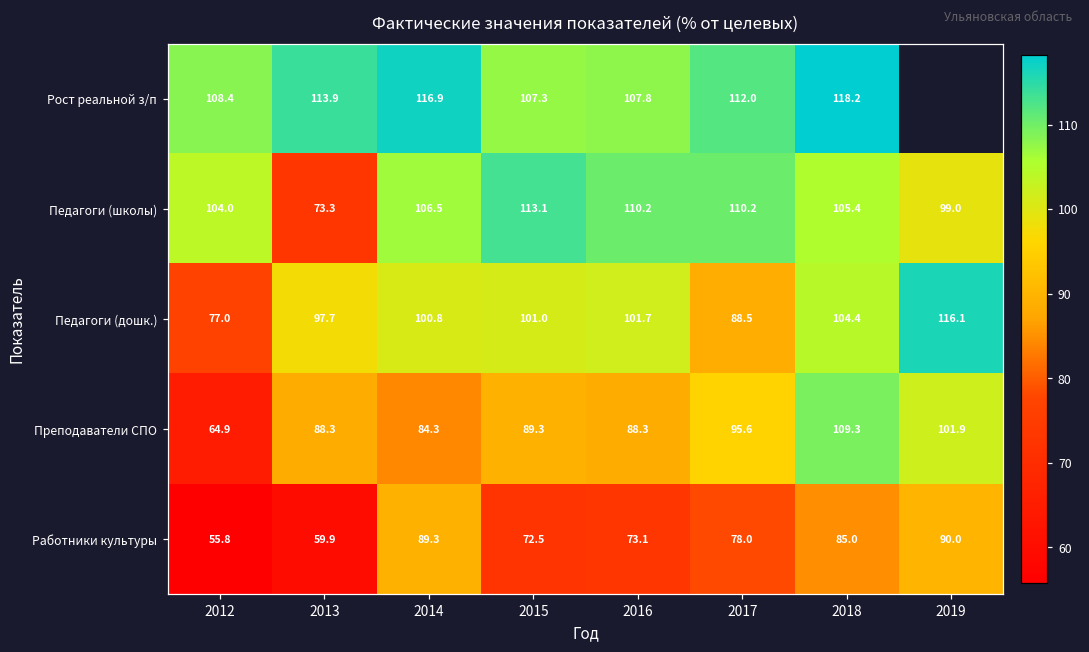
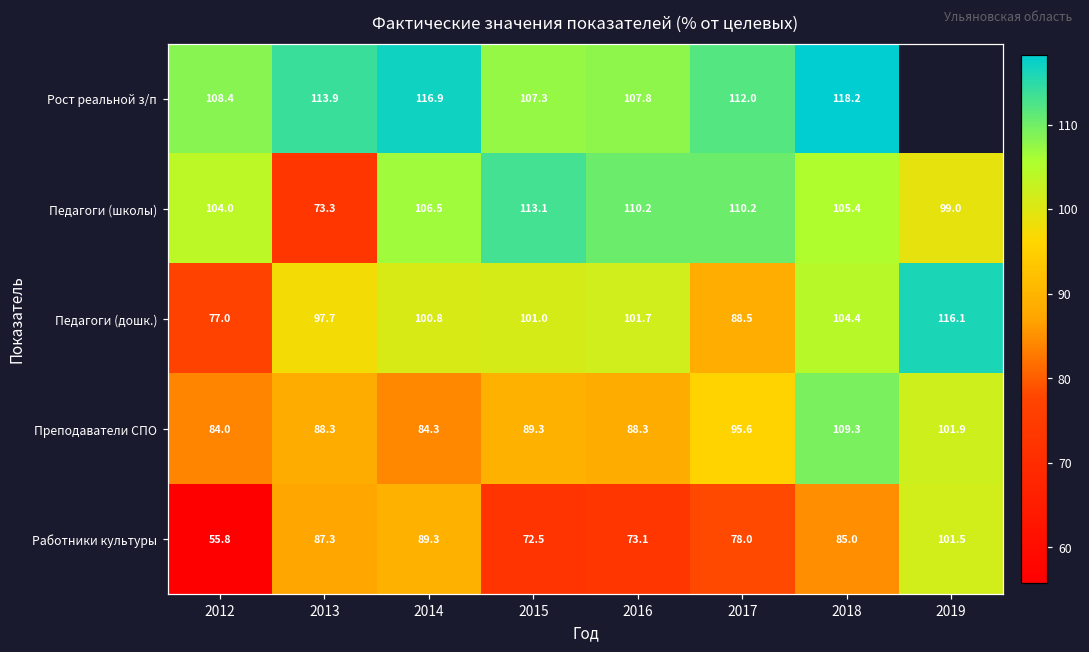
Преподаватели СПО, 2012: 64.9 -> 84.0
Работники культуры, 2013: 59.9 -> 87.3
Работники культуры, 2019: 90.0 -> 101.5
